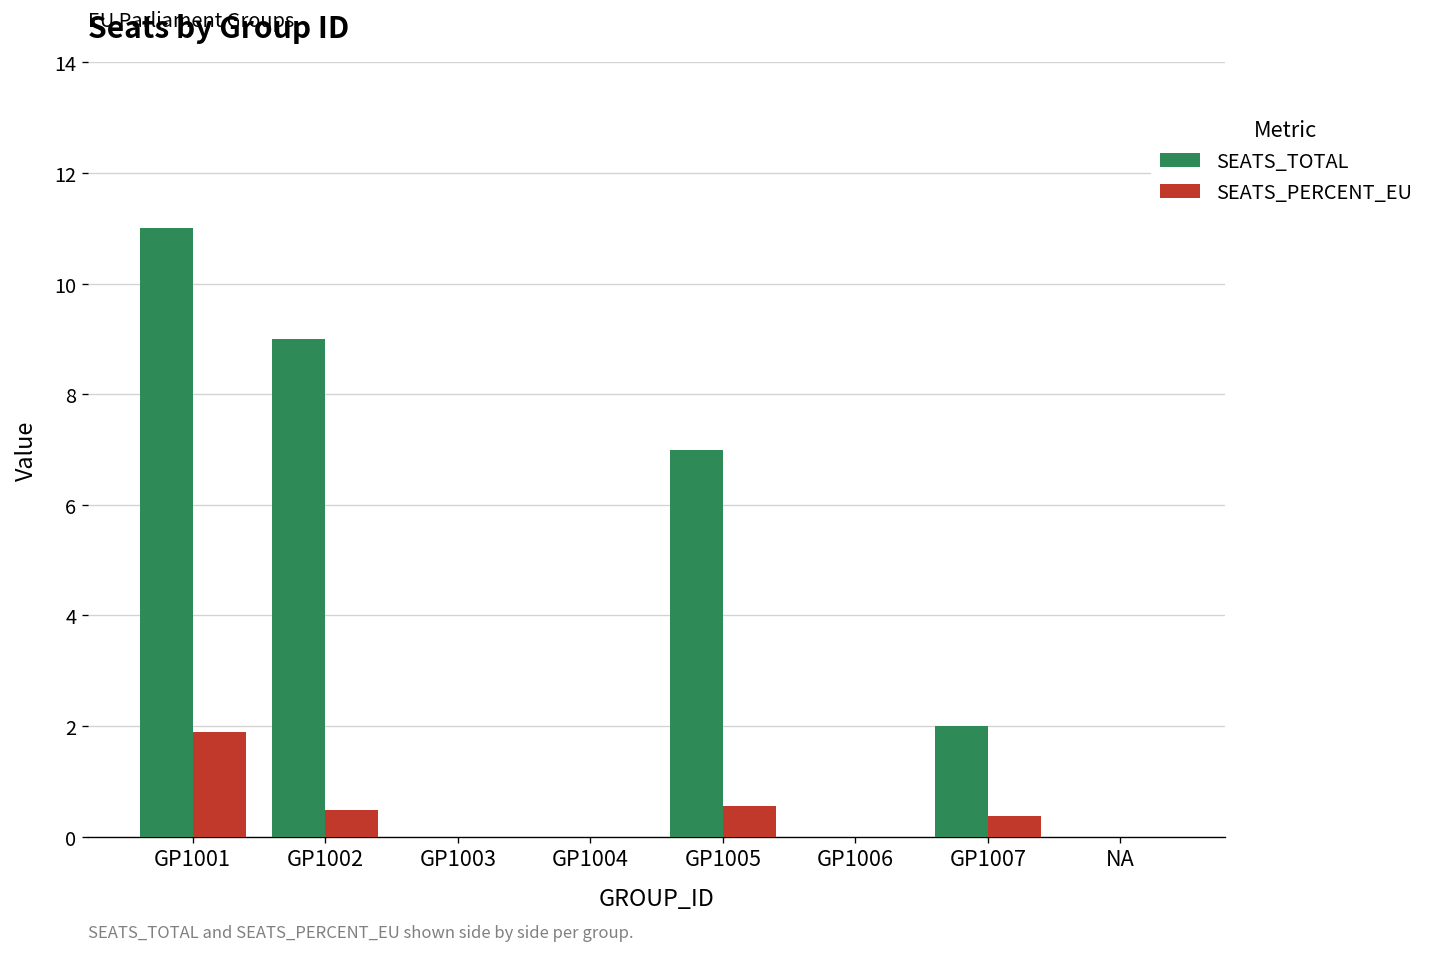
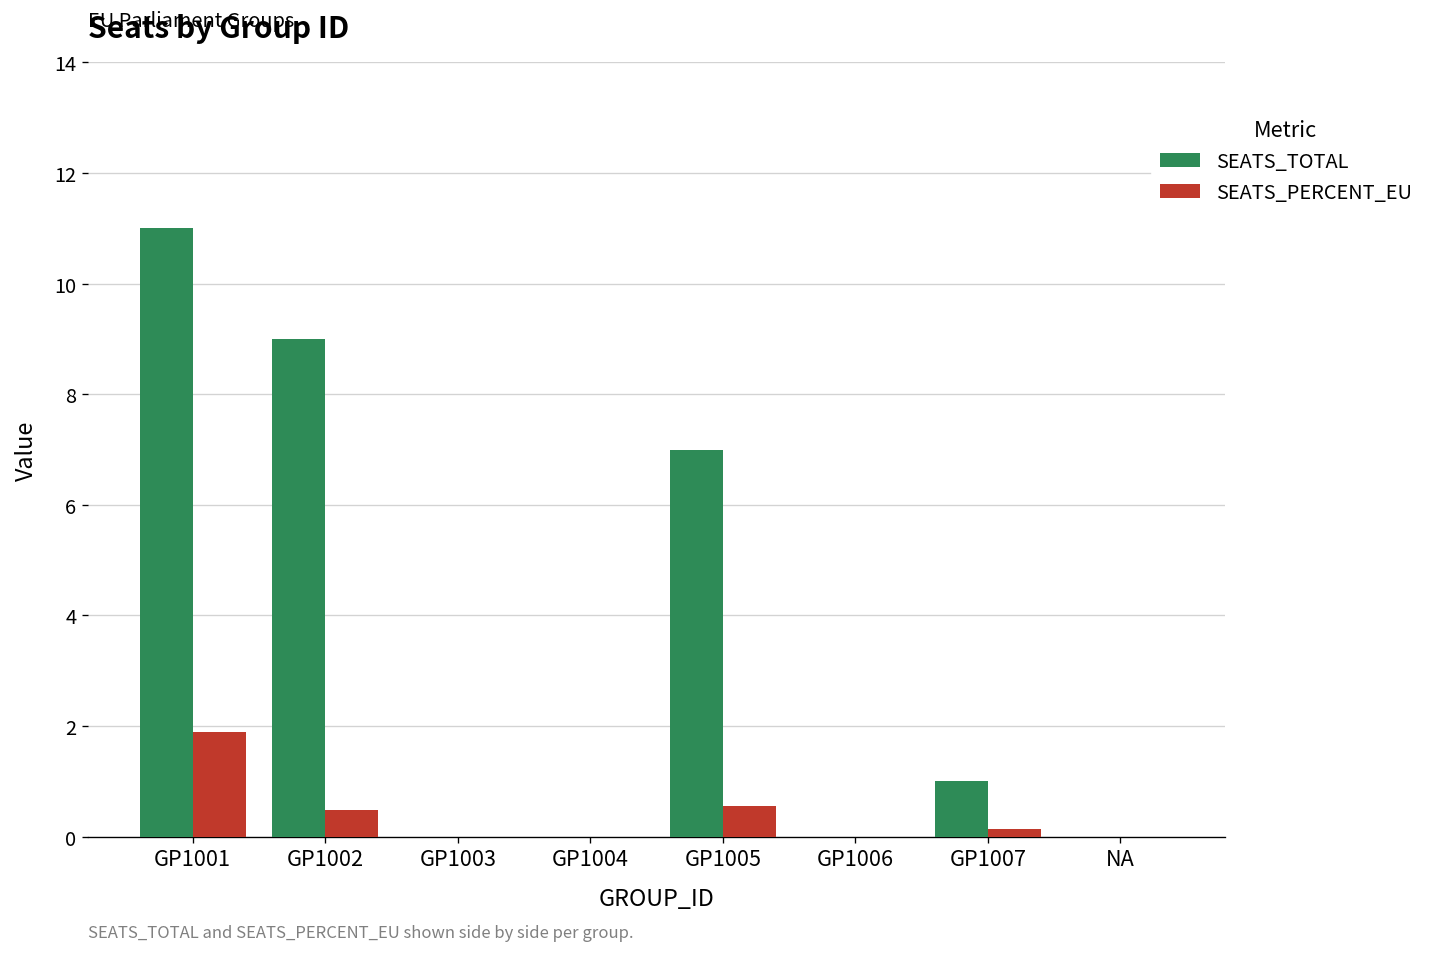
SEATS_TOTAL, GP1007: 2 -> 1
SEATS_PERCENT_EU, GP1007: 0.4 -> 0.1
